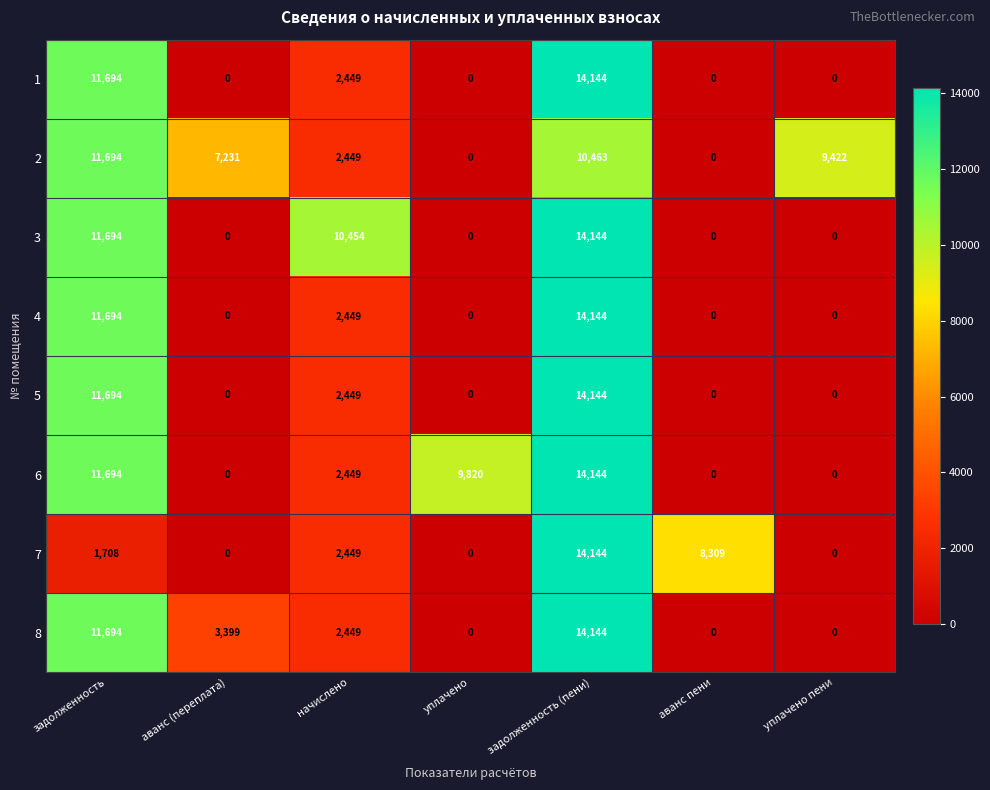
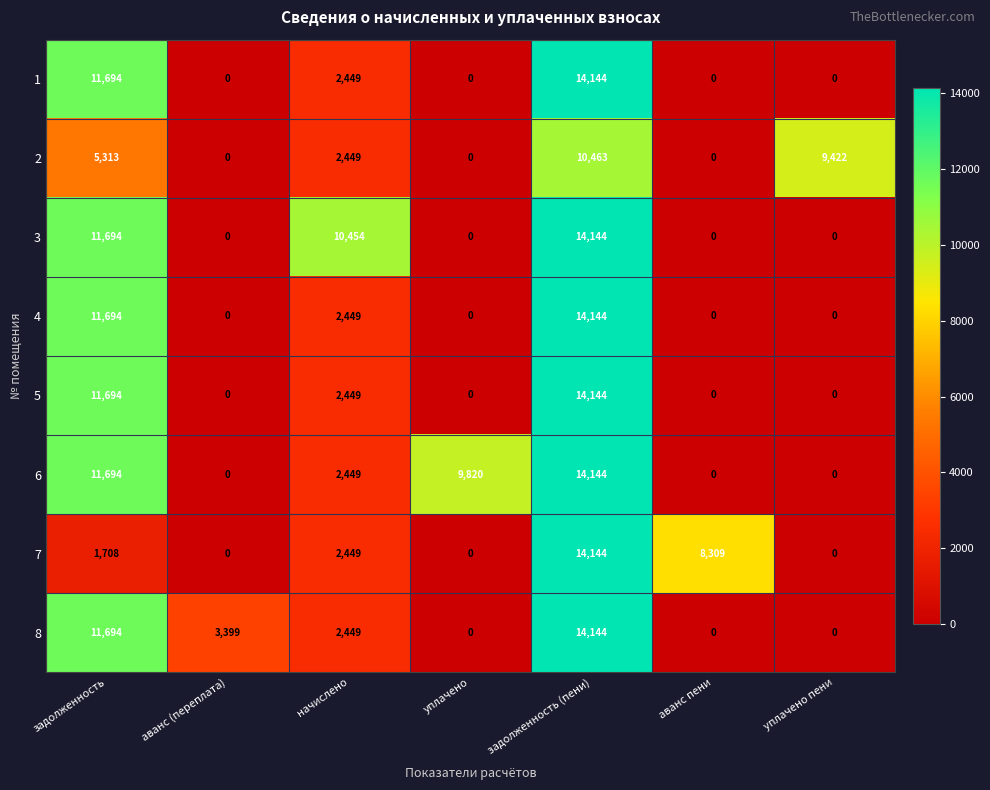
2, задолженность: 11,694 -> 5,313
2, аванс (переплата): 7,231 -> 0
